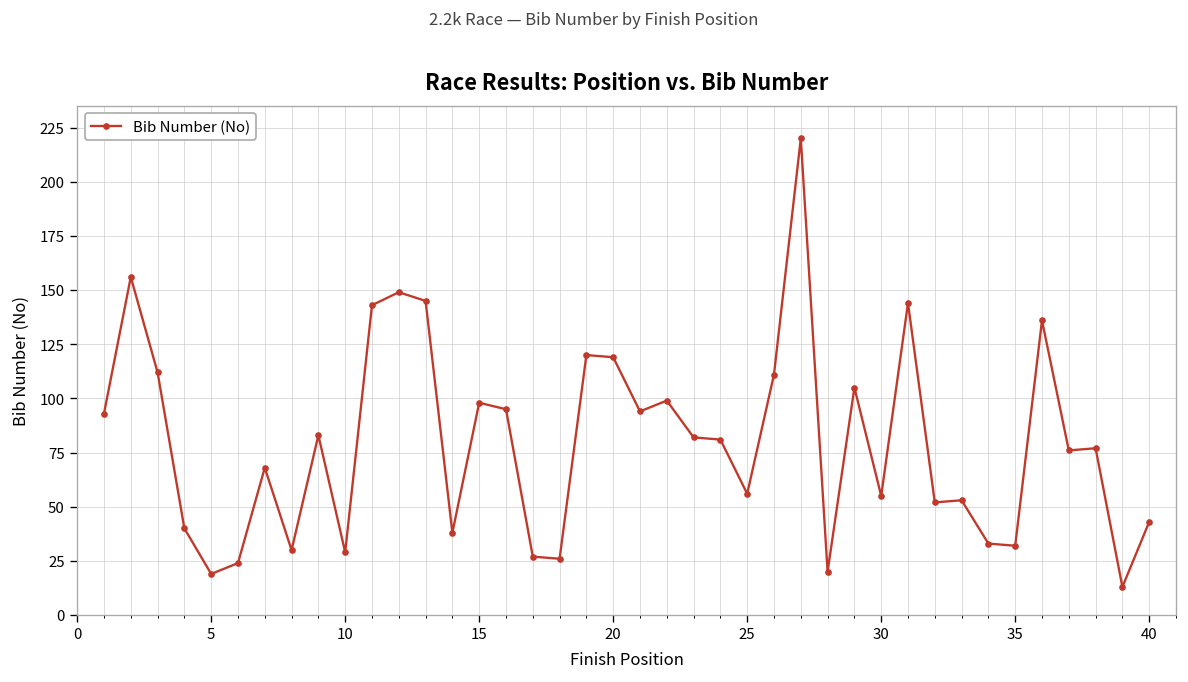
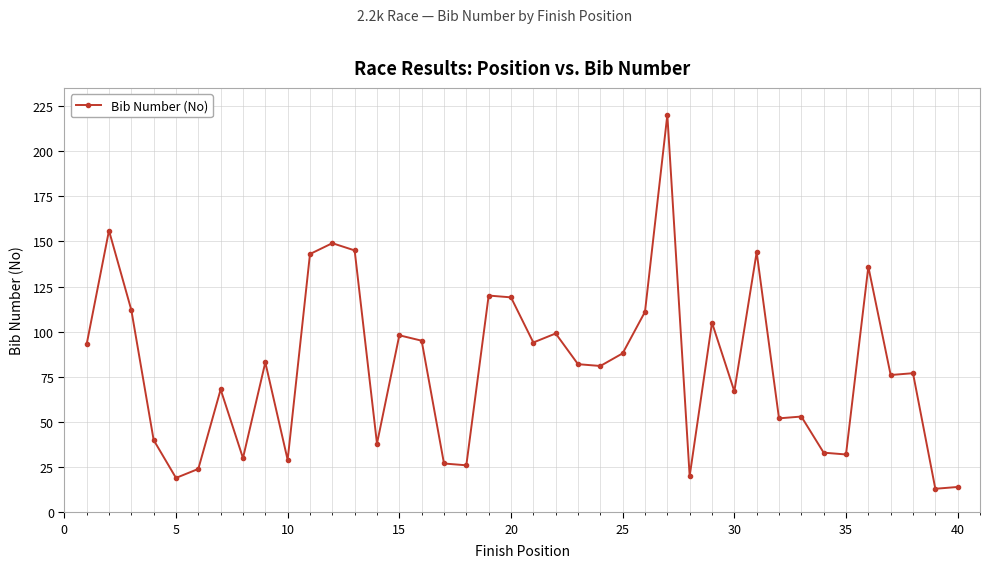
25: 56 -> 88
30: 55 -> 67
40: 43 -> 14
